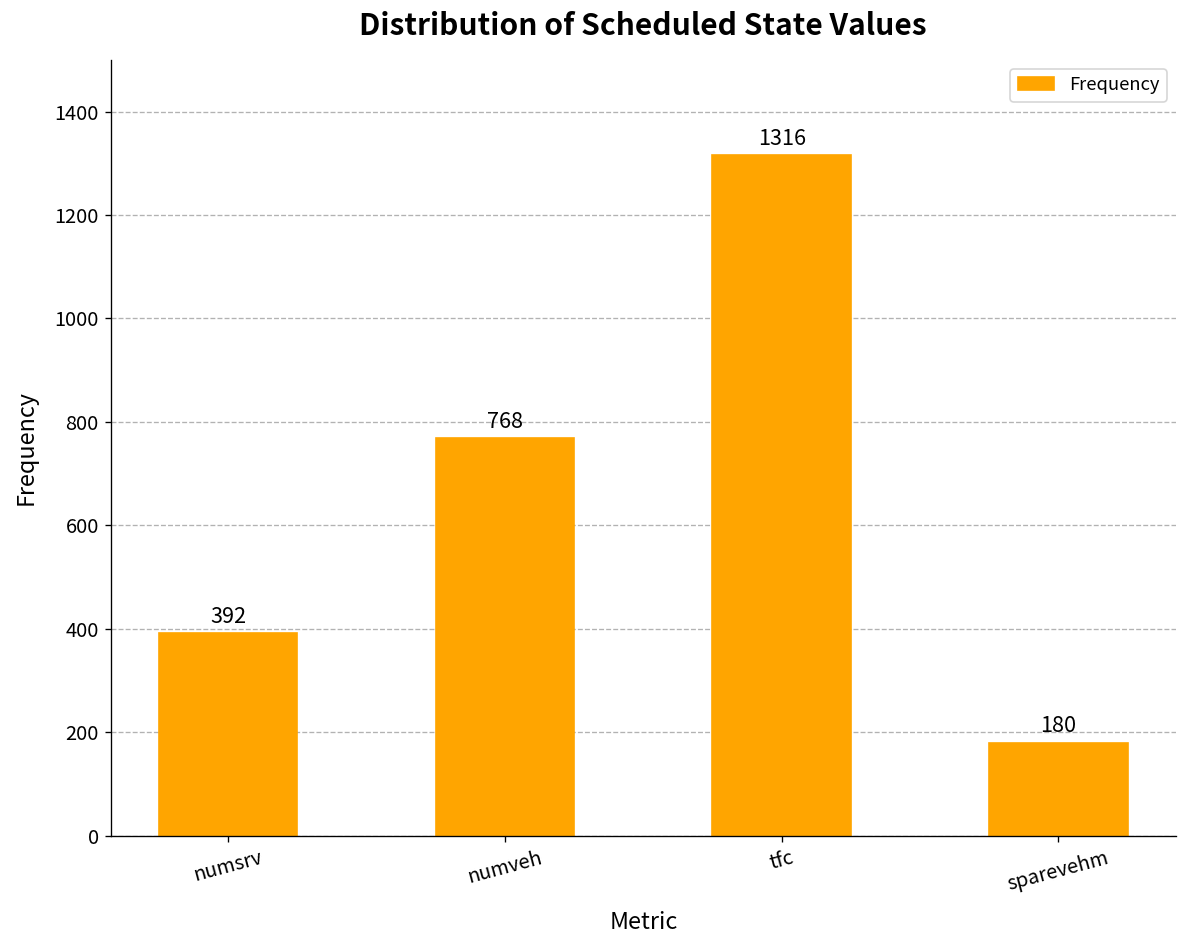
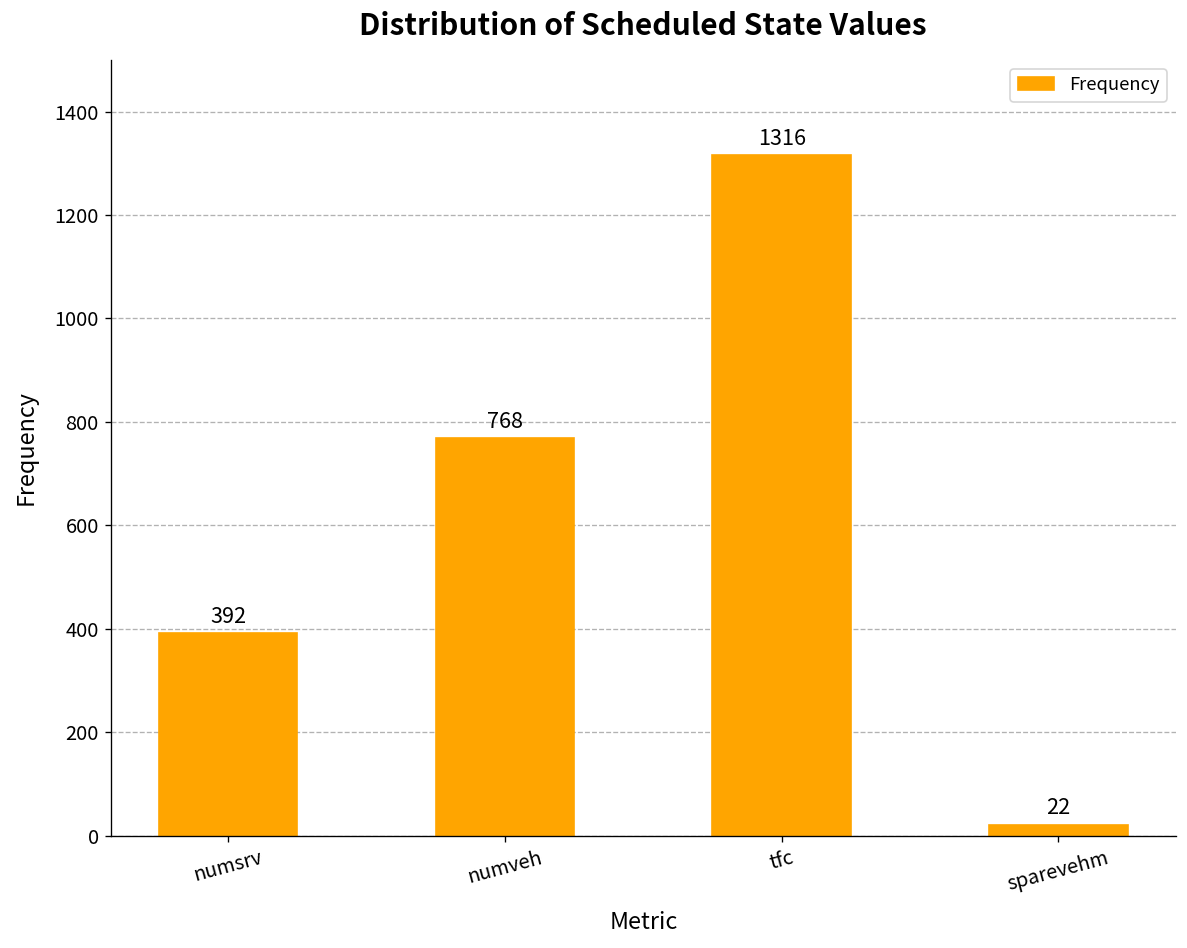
sparevehm: 180 -> 22
